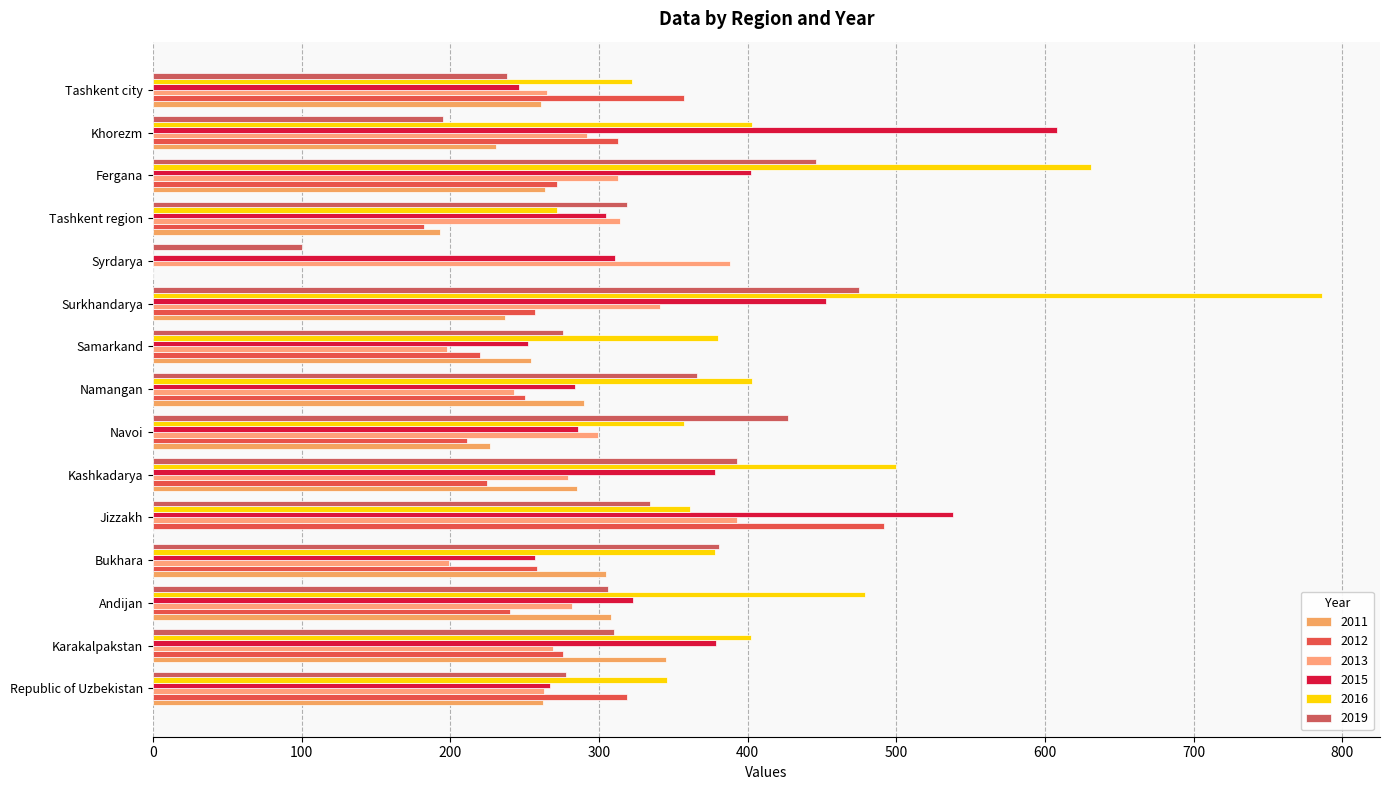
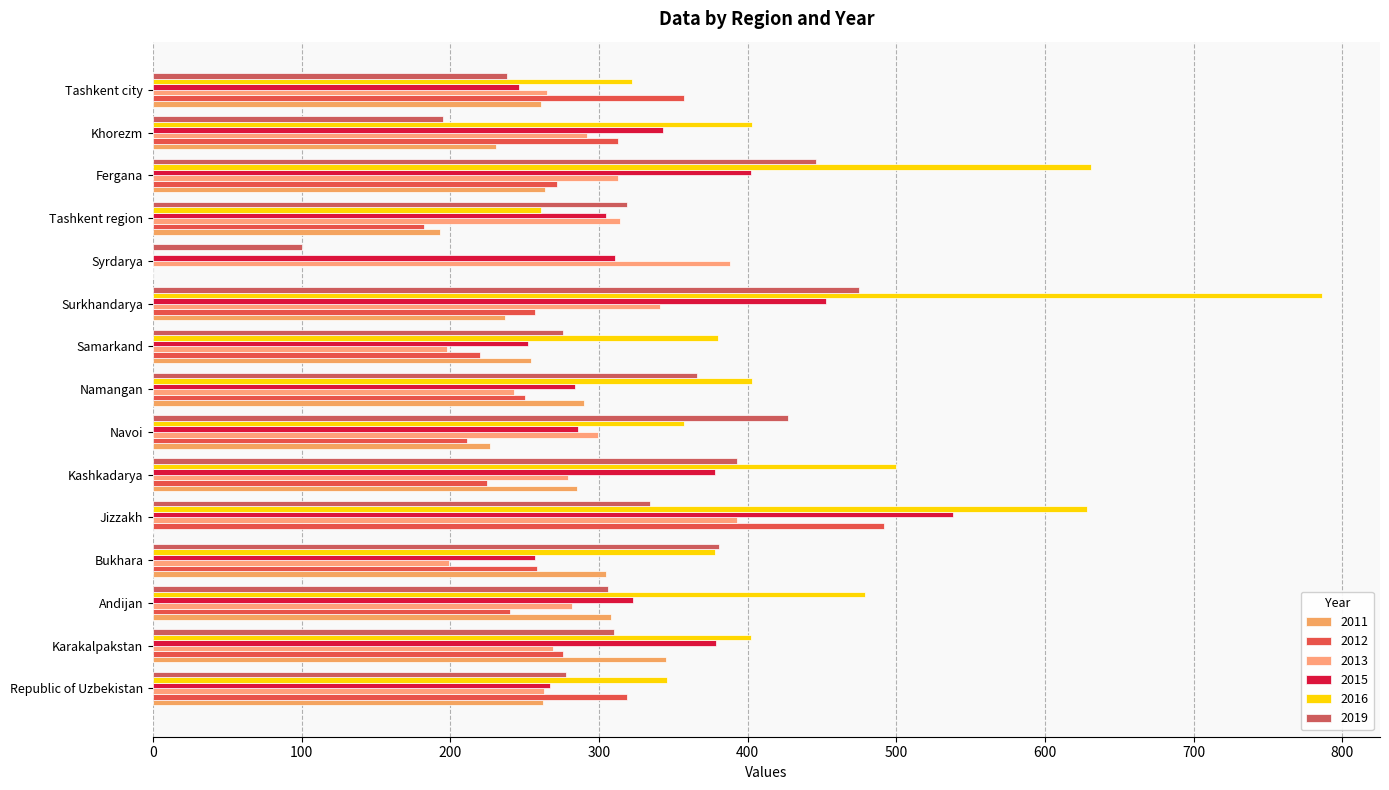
2015, Khorezm: 608 -> 343
2016, Tashkent region: 272 -> 261
2016, Jizzakh: 361 -> 628
